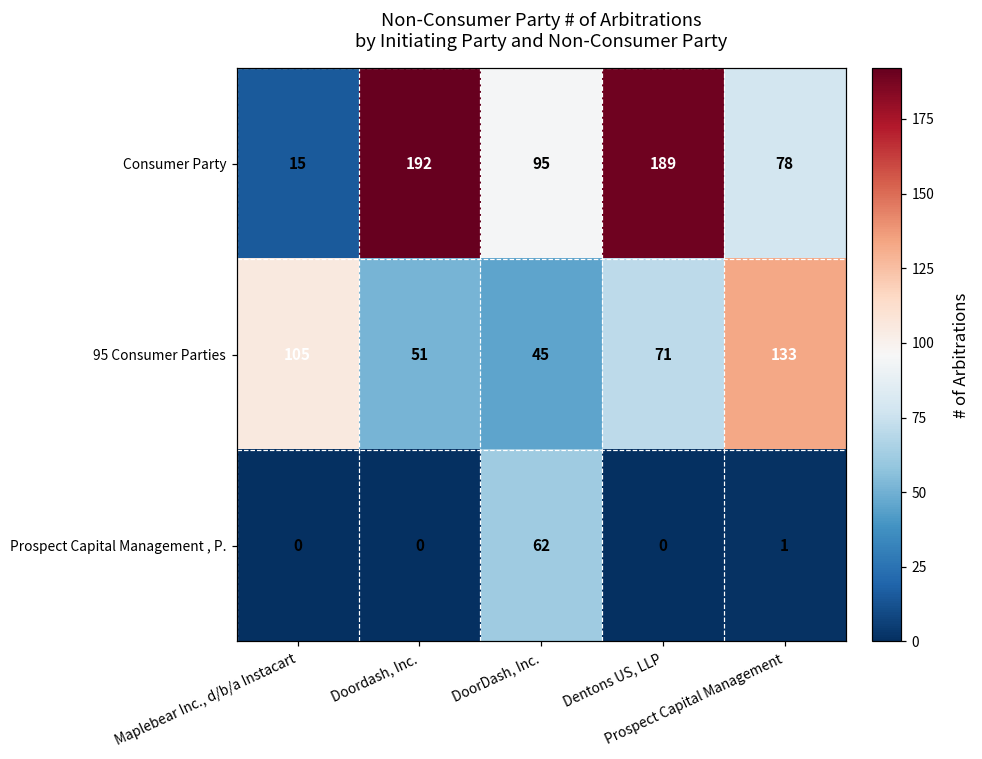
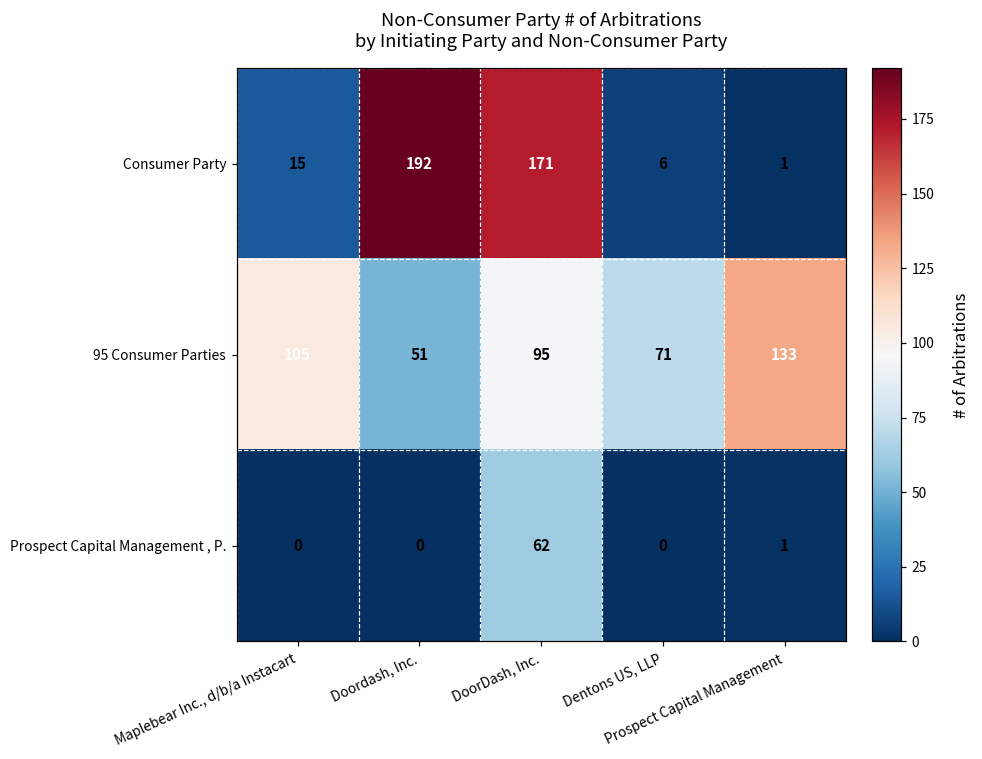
Consumer Party, DoorDash, Inc.: 95 -> 171
Consumer Party, Dentons US, LLP: 189 -> 6
Consumer Party, Prospect Capital Management: 78 -> 1
95 Consumer Parties, DoorDash, Inc.: 45 -> 95
